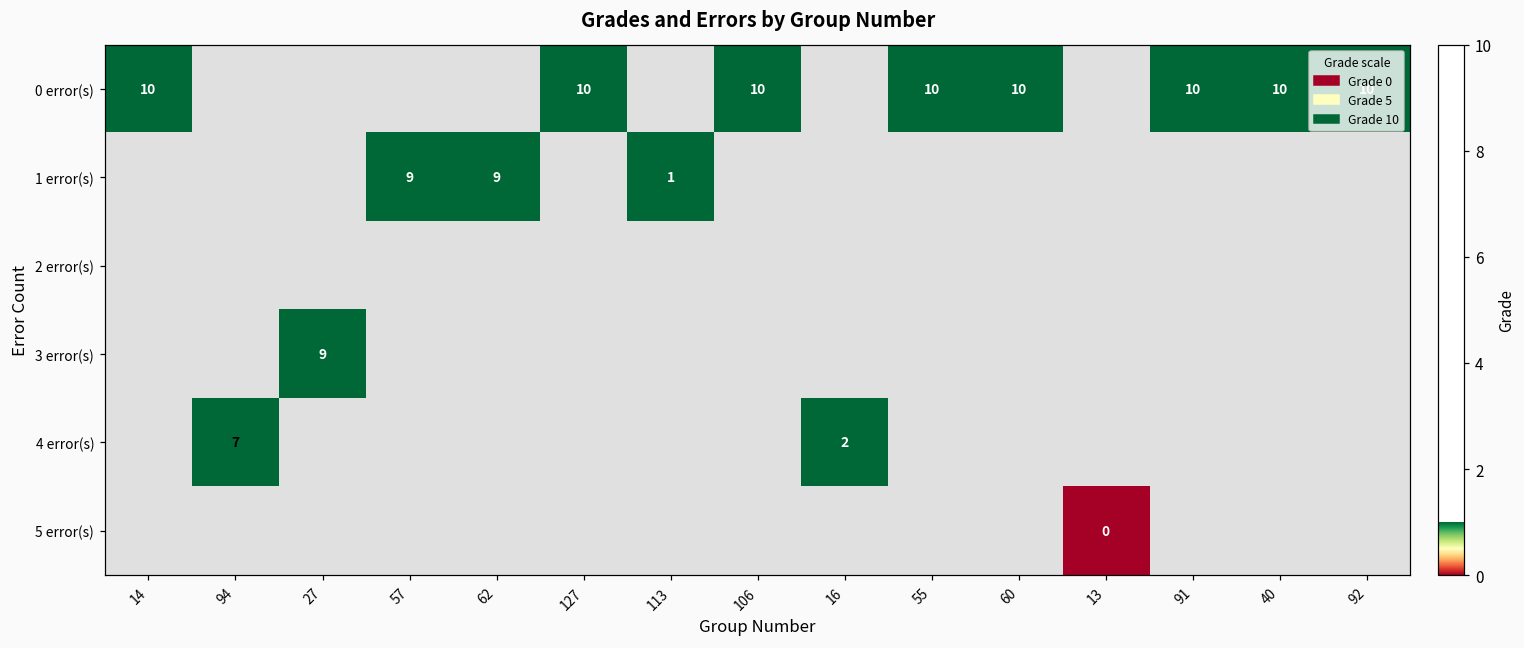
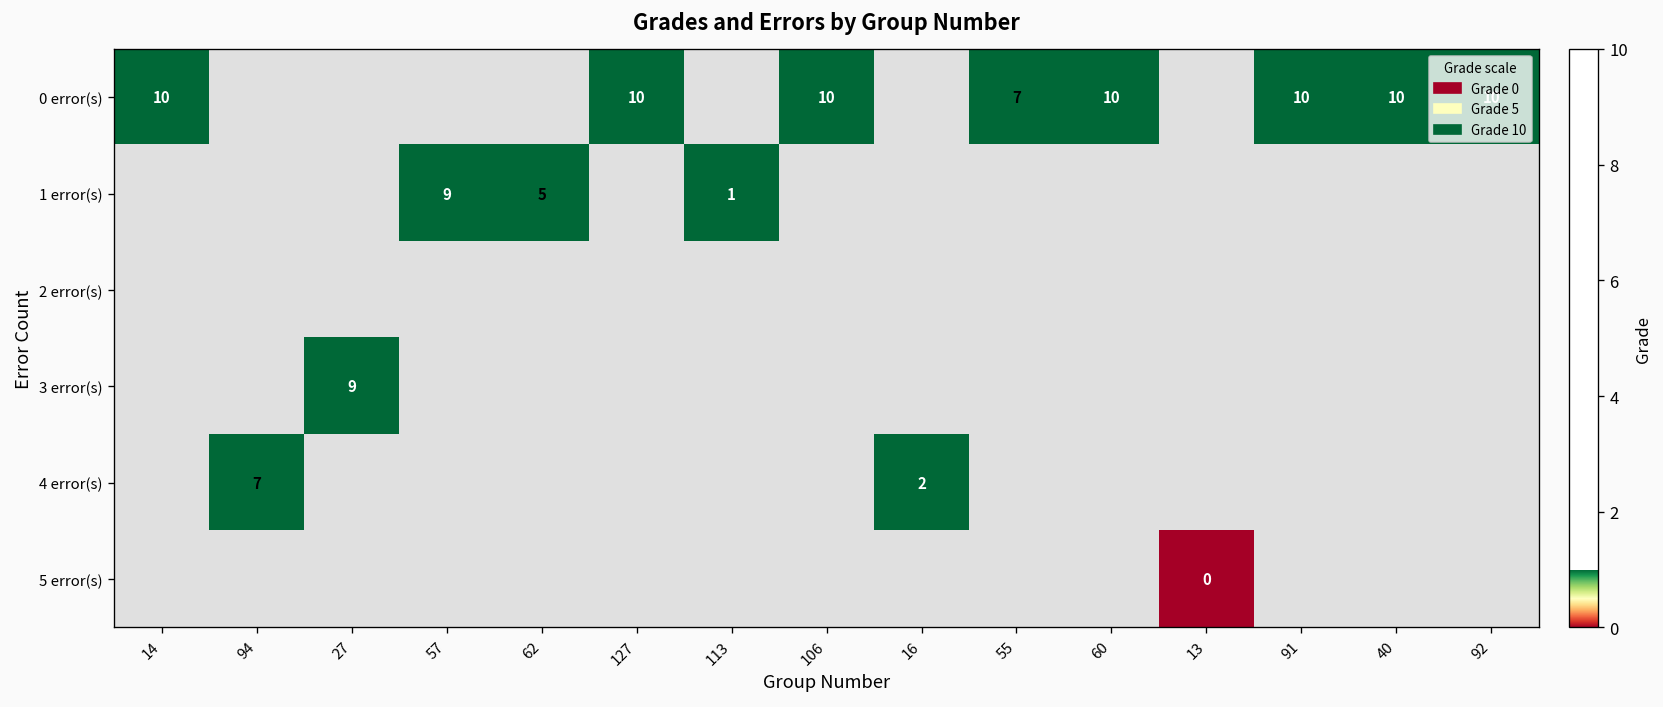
0 error(s), 55: 10 -> 7
1 error(s), 62: 9 -> 5
